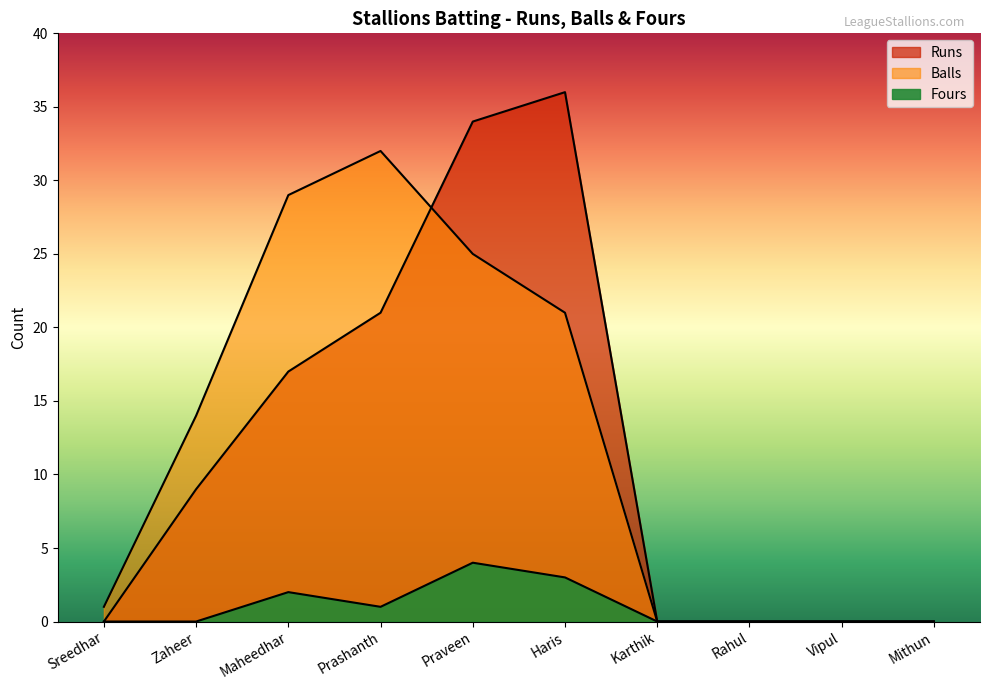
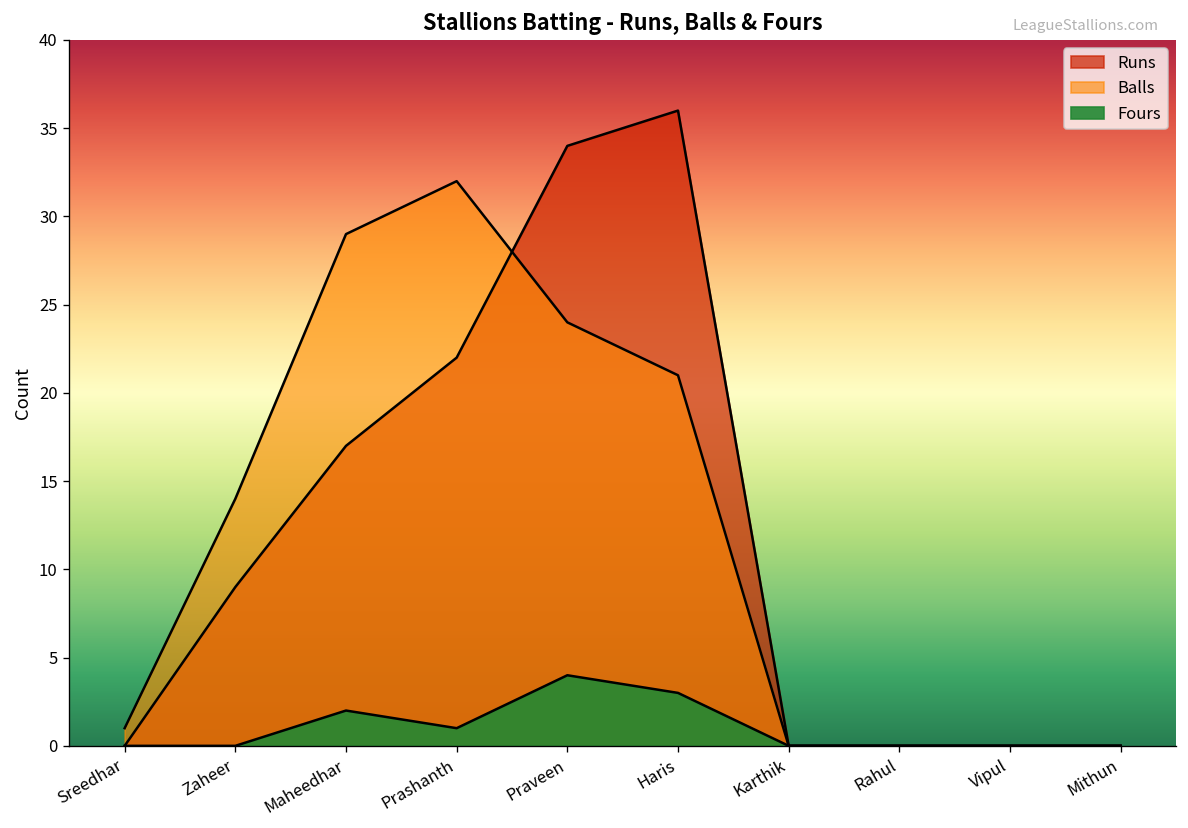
Runs, Prashanth: 21 -> 22
Balls, Praveen: 25 -> 24
